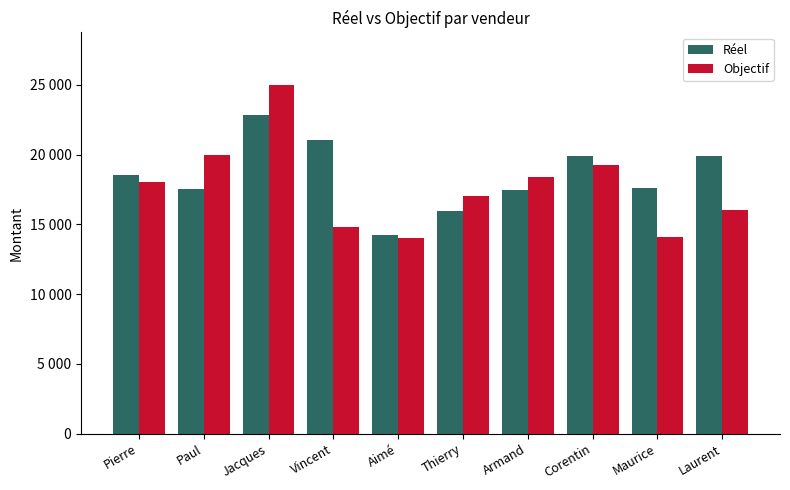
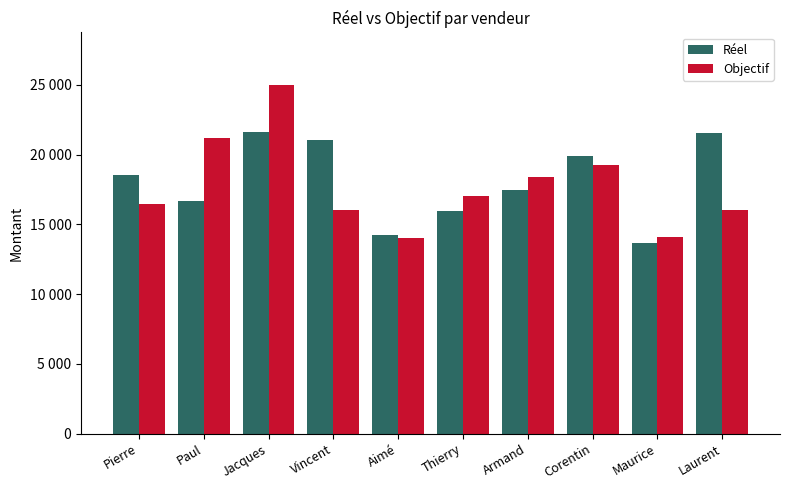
Objectif, Pierre: 18000 -> 16500
Réel, Paul: 17600 -> 16700
Objectif, Paul: 20000 -> 21200
Réel, Jacques: 22800 -> 21600
Objectif, Vincent: 14800 -> 16000
Réel, Maurice: 17600 -> 13700
Réel, Laurent: 19900 -> 21500
